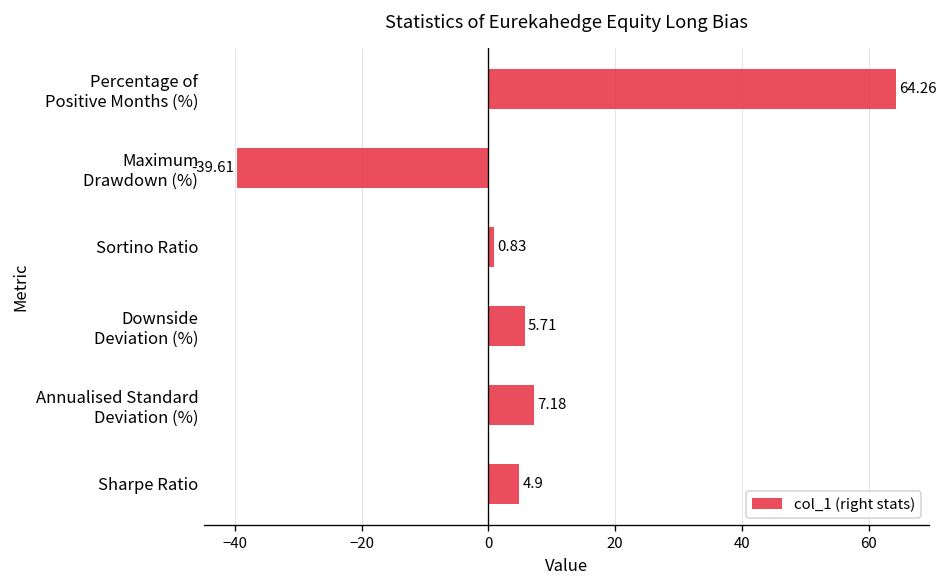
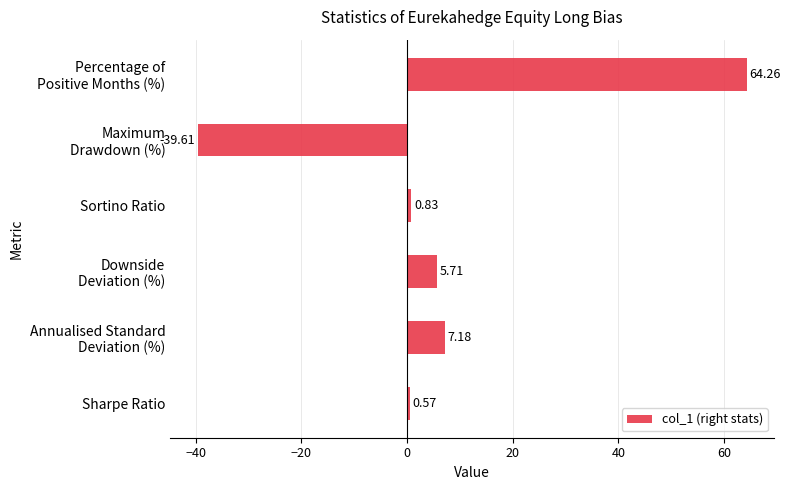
Sharpe Ratio: 4.9 -> 0.57
